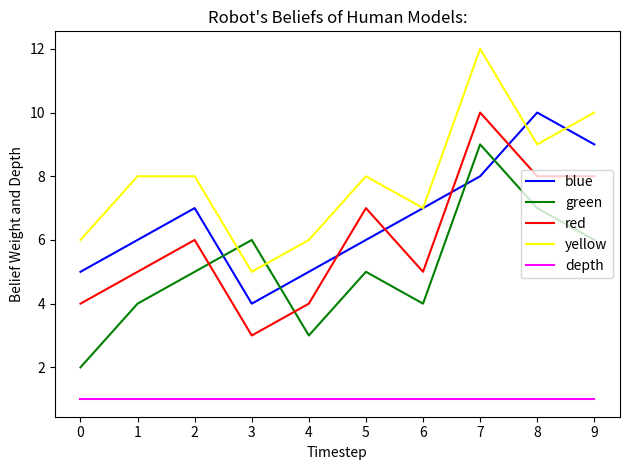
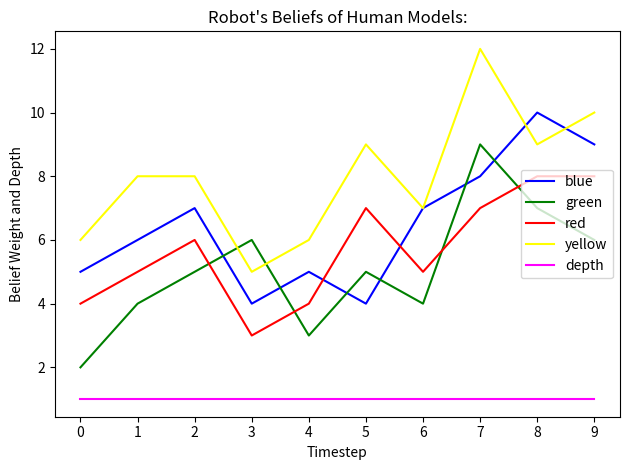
blue, 5: 6 -> 4
yellow, 5: 8 -> 9
red, 7: 10 -> 7
